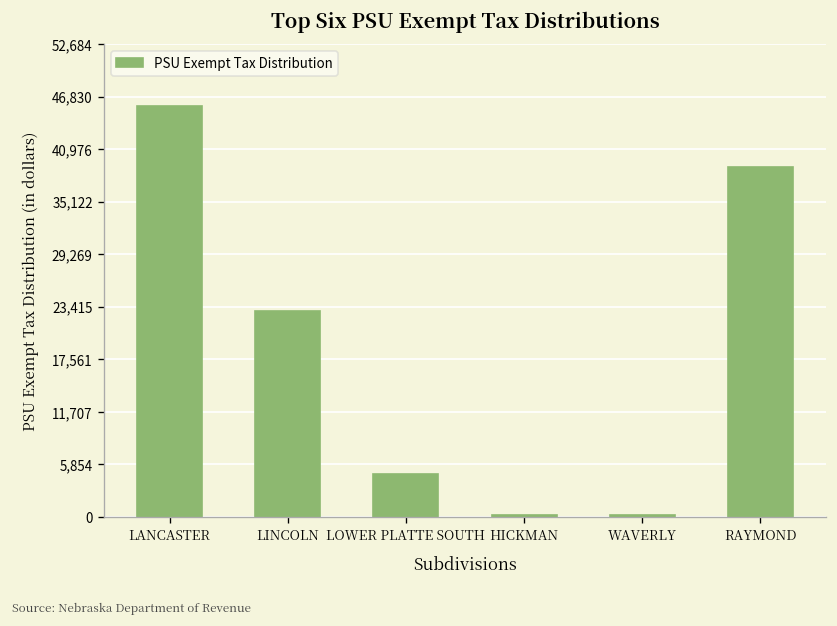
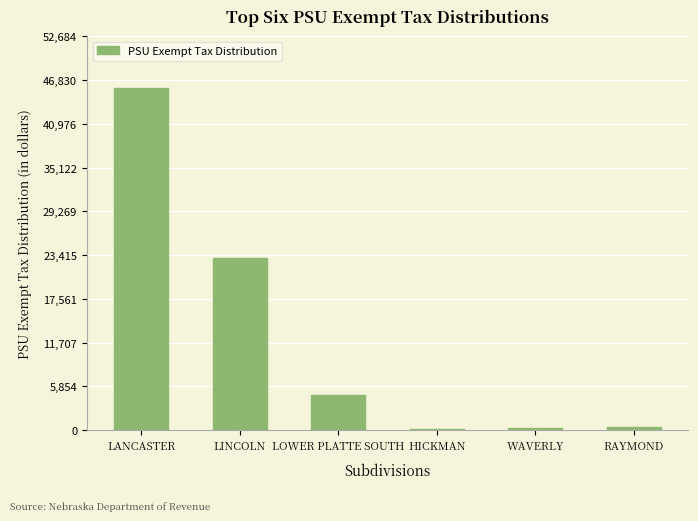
RAYMOND: 39,000 -> 0
